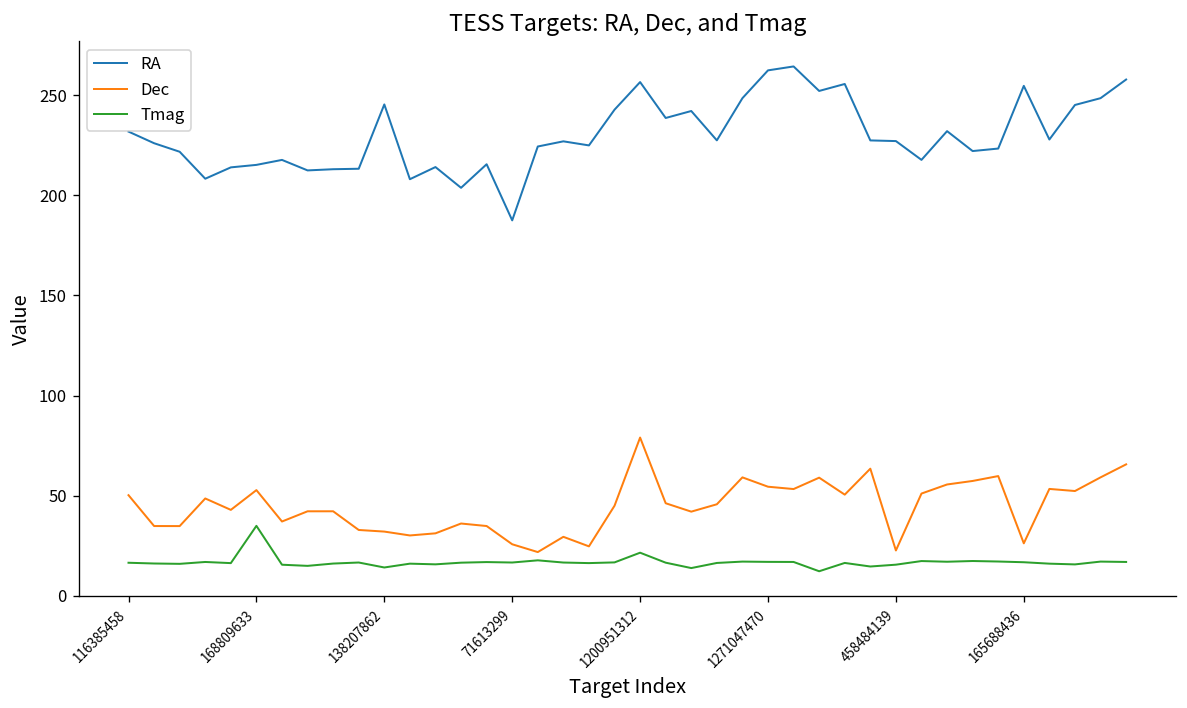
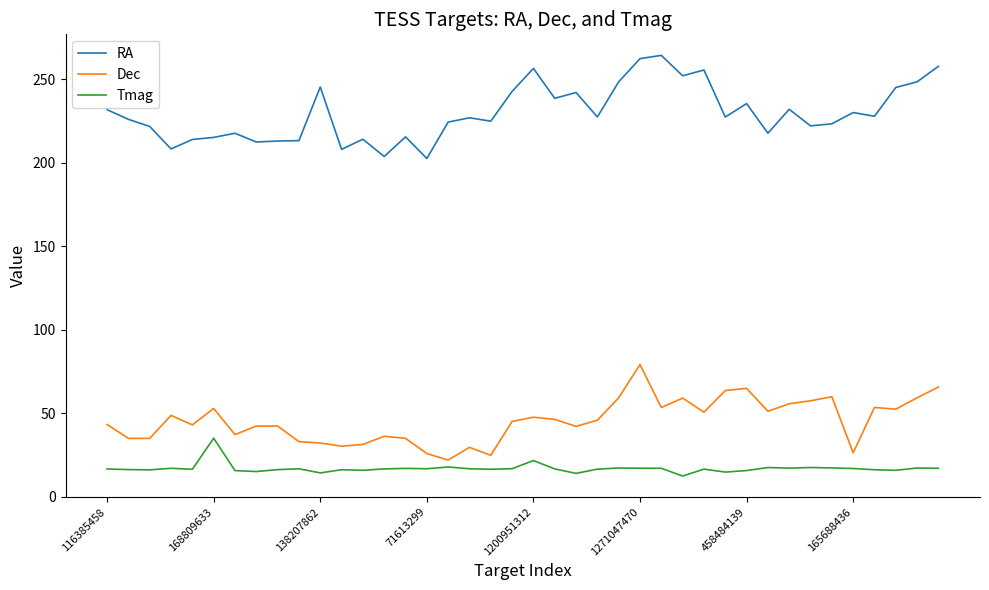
Dec, 116385458: 50 -> 43
RA, 71613299: 187 -> 203
Dec, 1200951312: 79 -> 48
Dec, 1271047470: 55 -> 79
RA, 458484139: 227 -> 235
Dec, 458484139: 23 -> 65
RA, 165688436: 255 -> 230
